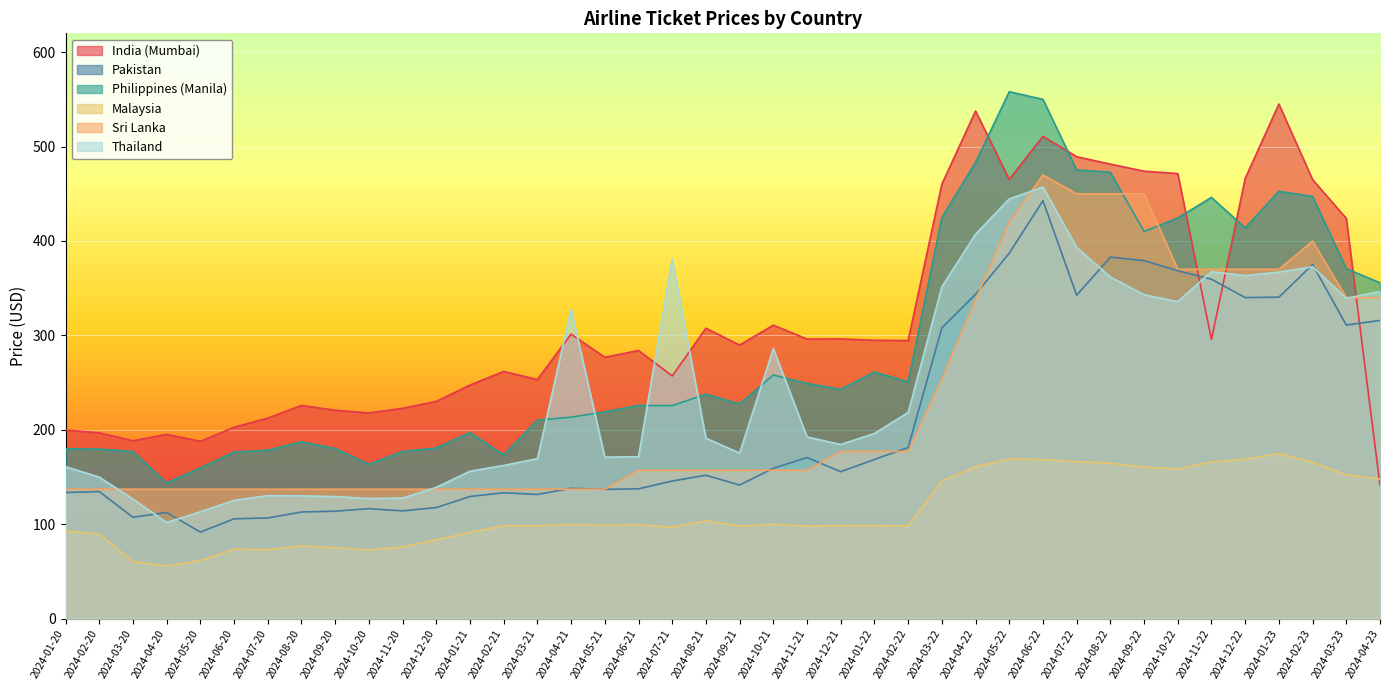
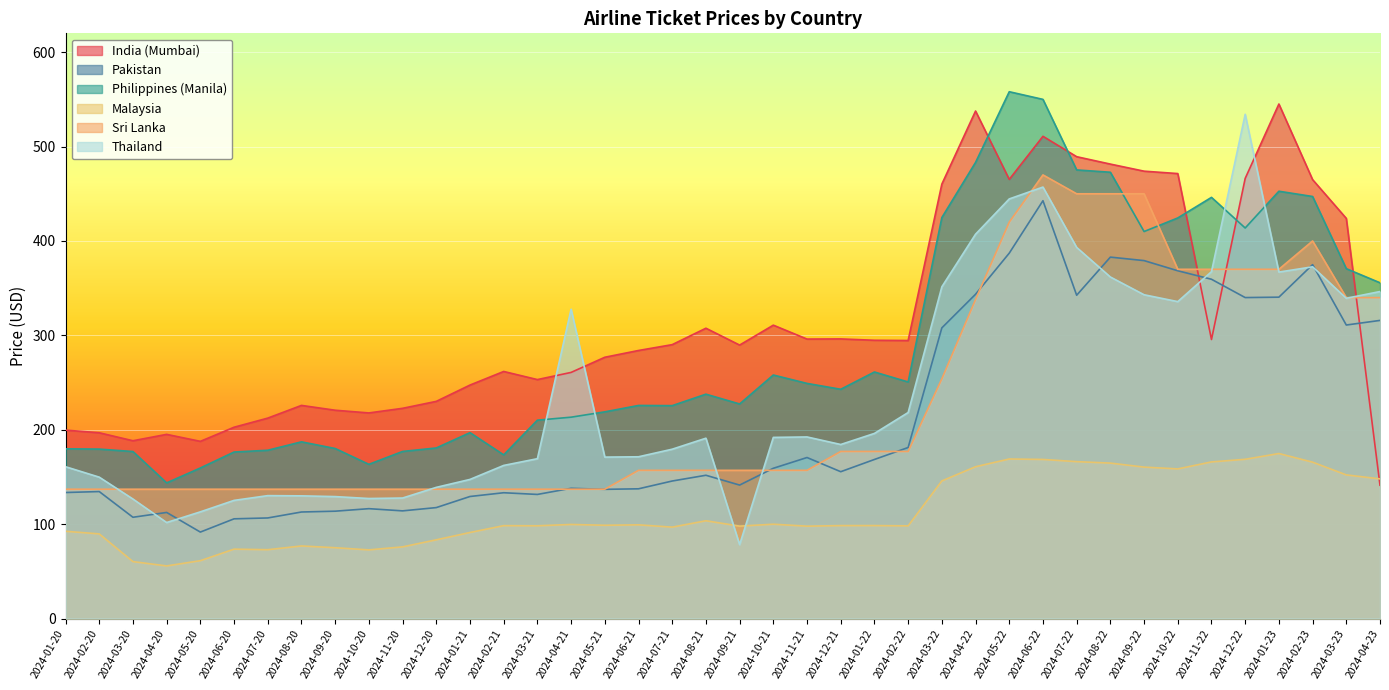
Thailand, 2024-01-21: 160 -> 150
India (Mumbai), 2024-04-21: 300 -> 260
India (Mumbai), 2024-07-21: 260 -> 290
Thailand, 2024-07-21: 380 -> 180
Thailand, 2024-09-21: 180 -> 80
Thailand, 2024-10-21: 290 -> 190
Thailand, 2024-12-22: 360 -> 530
